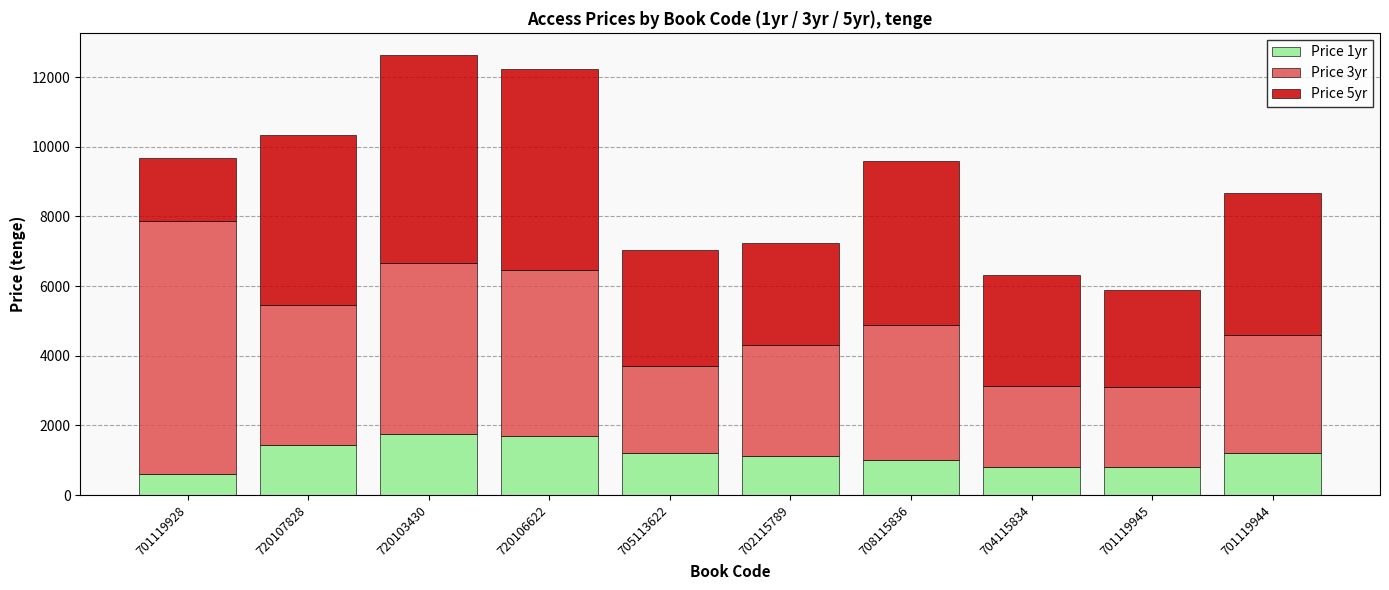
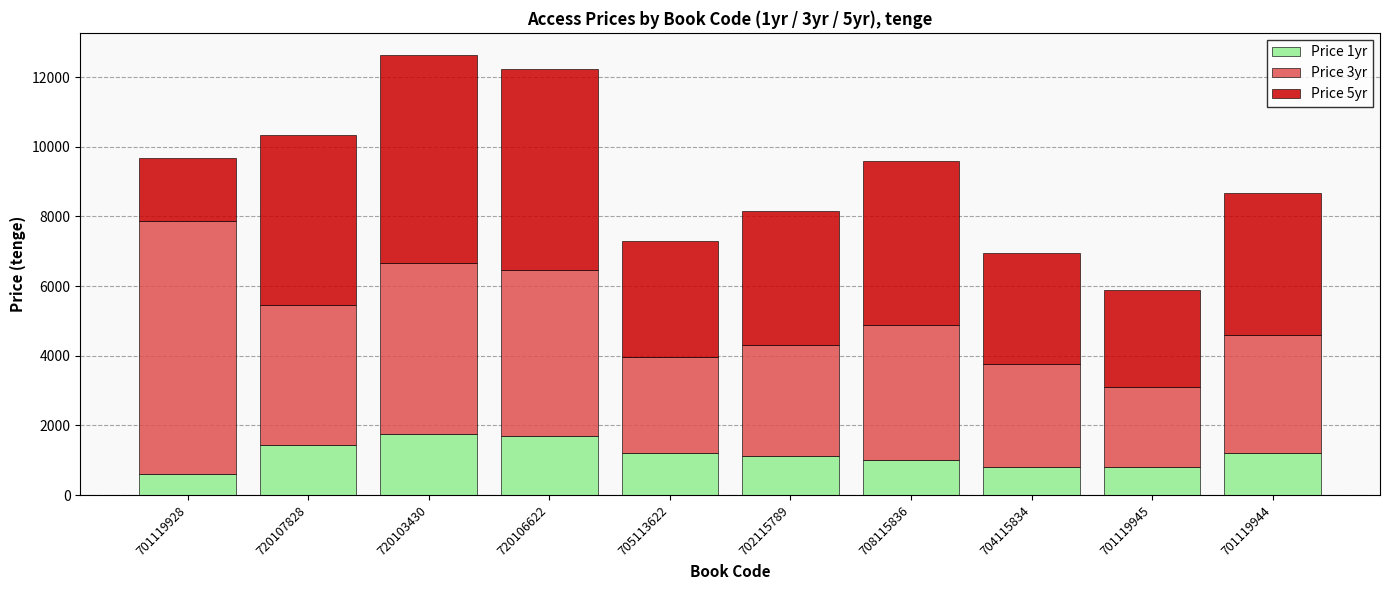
Price 3yr, 705113622: 2500 -> 2700
Price 5yr, 702115789: 2900 -> 3800
Price 3yr, 704115834: 2300 -> 2900
